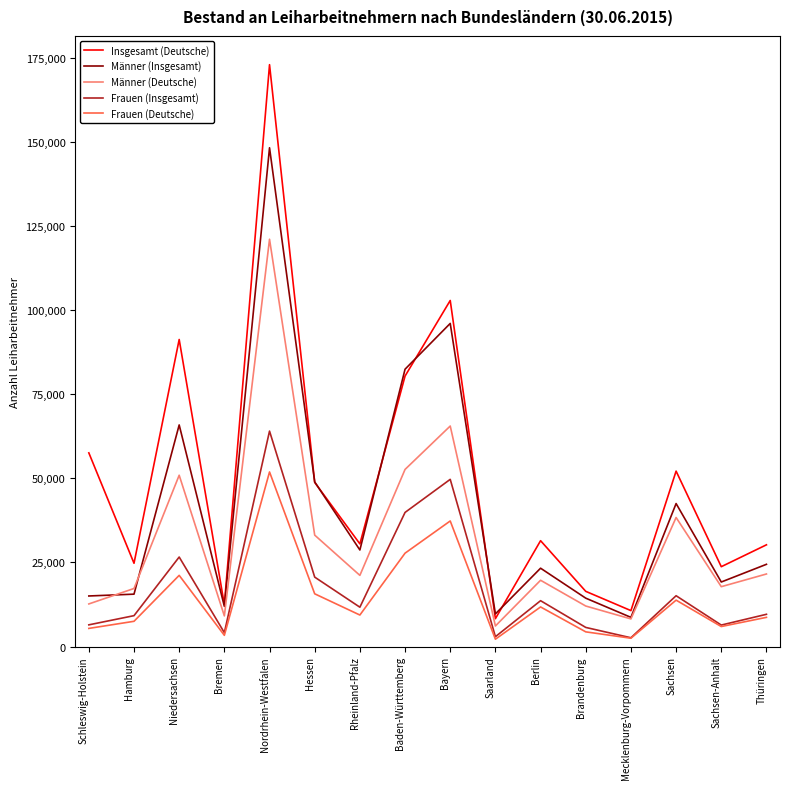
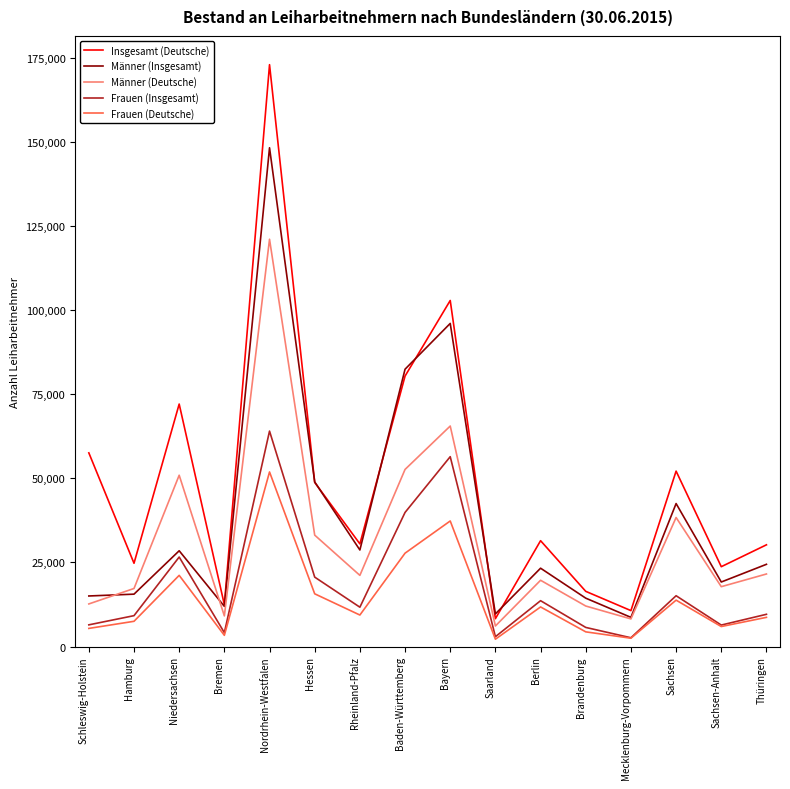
Insgesamt (Deutsche), Niedersachsen: 91,000 -> 72,000
Männer (Insgesamt), Niedersachsen: 66,000 -> 28,000
Frauen (Insgesamt), Bayern: 50,000 -> 56,000
